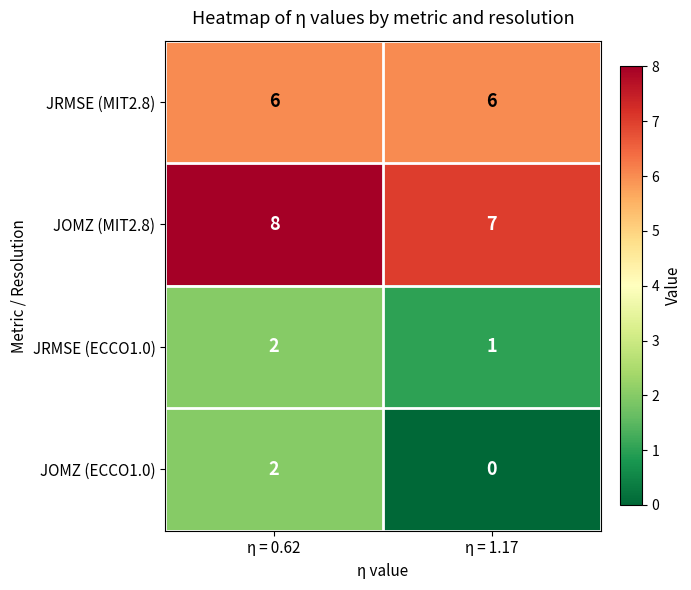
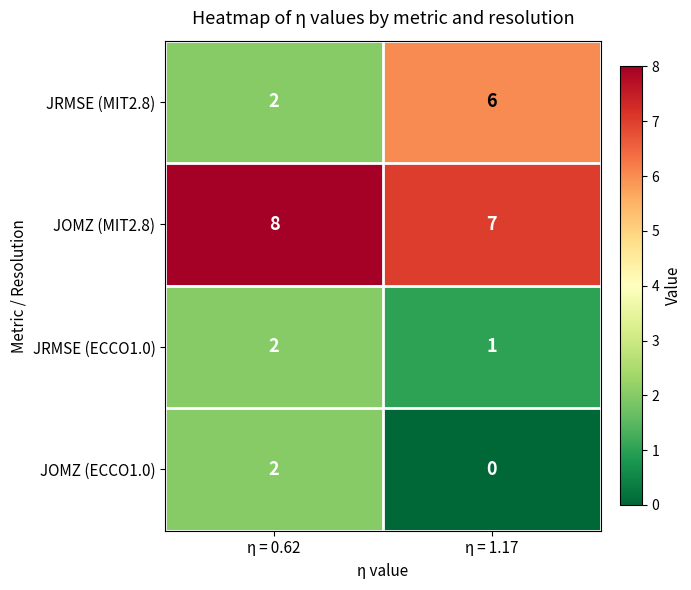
JRMSE (MIT2.8), η = 0.62: 6 -> 2
